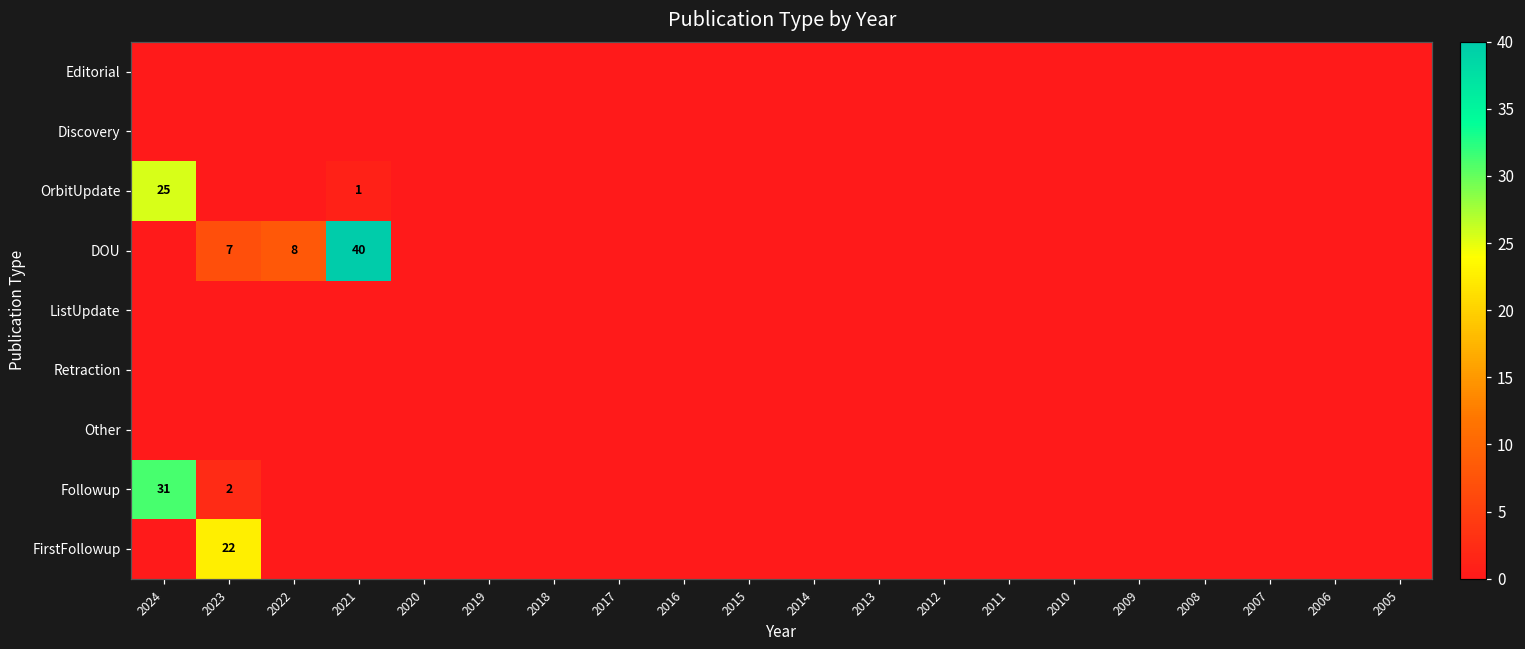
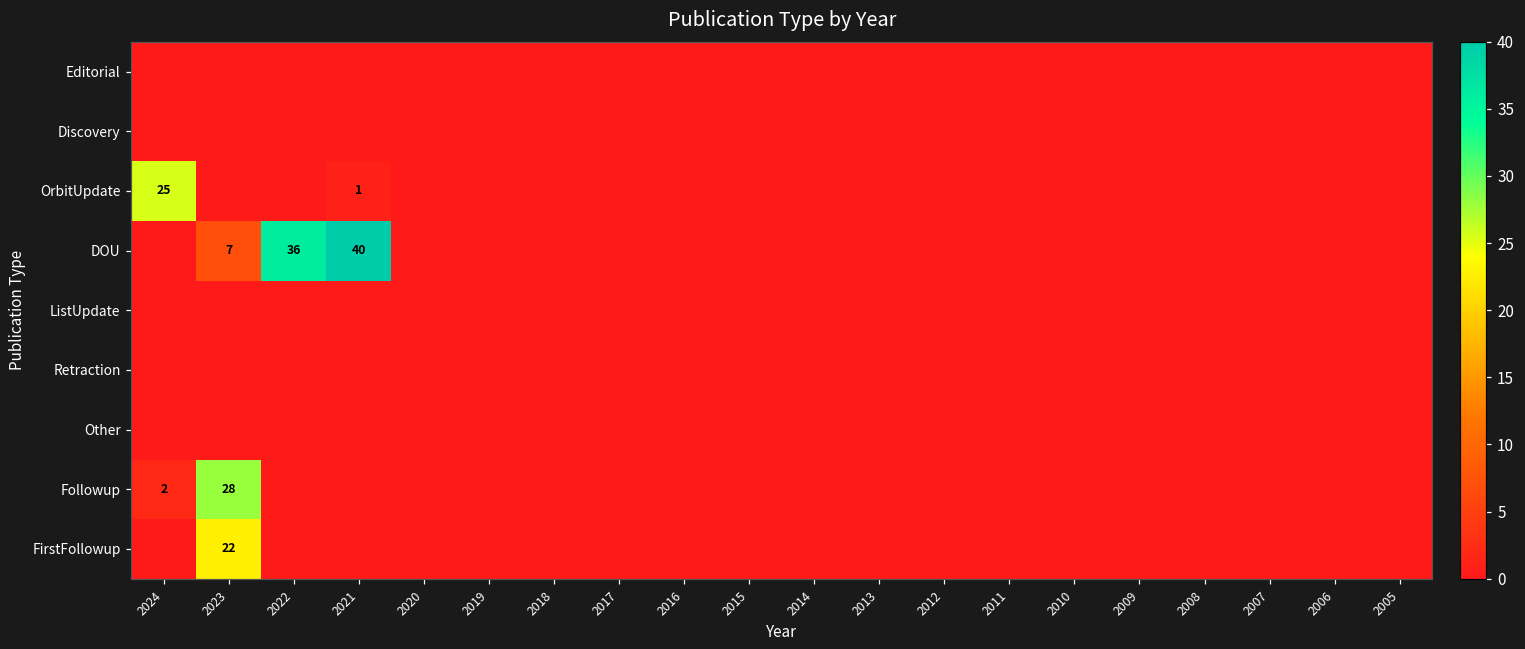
DOU, 2022: 8 -> 36
Followup, 2024: 31 -> 2
Followup, 2023: 2 -> 28
